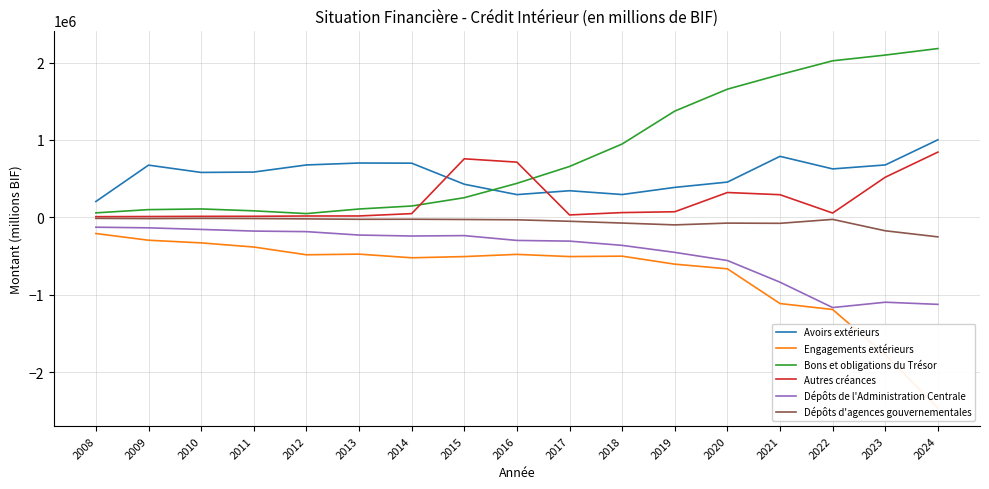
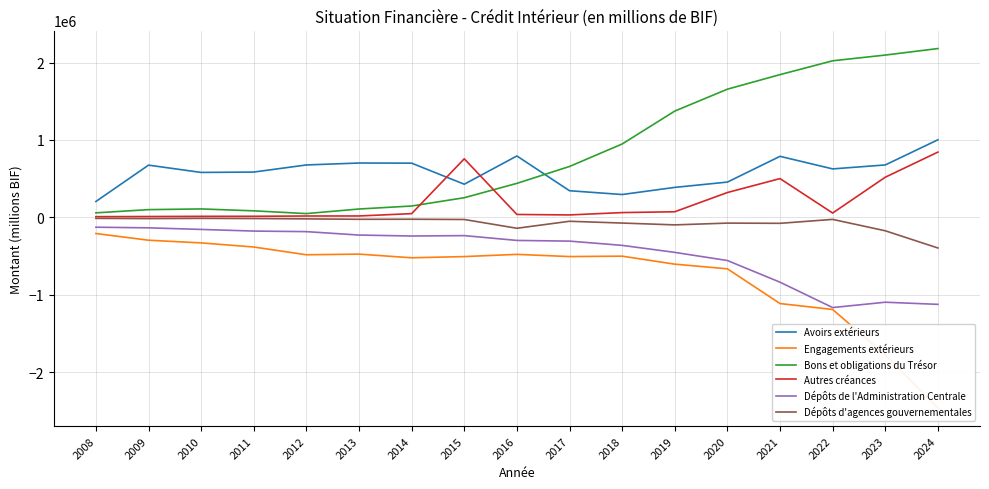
Avoirs extérieurs, 2016: 300000 -> 800000
Autres créances, 2016: 700000 -> 0
Dépôts d'agences gouvernementales, 2016: 0 -> -100000
Autres créances, 2021: 300000 -> 500000
Dépôts d'agences gouvernementales, 2024: -300000 -> -400000
